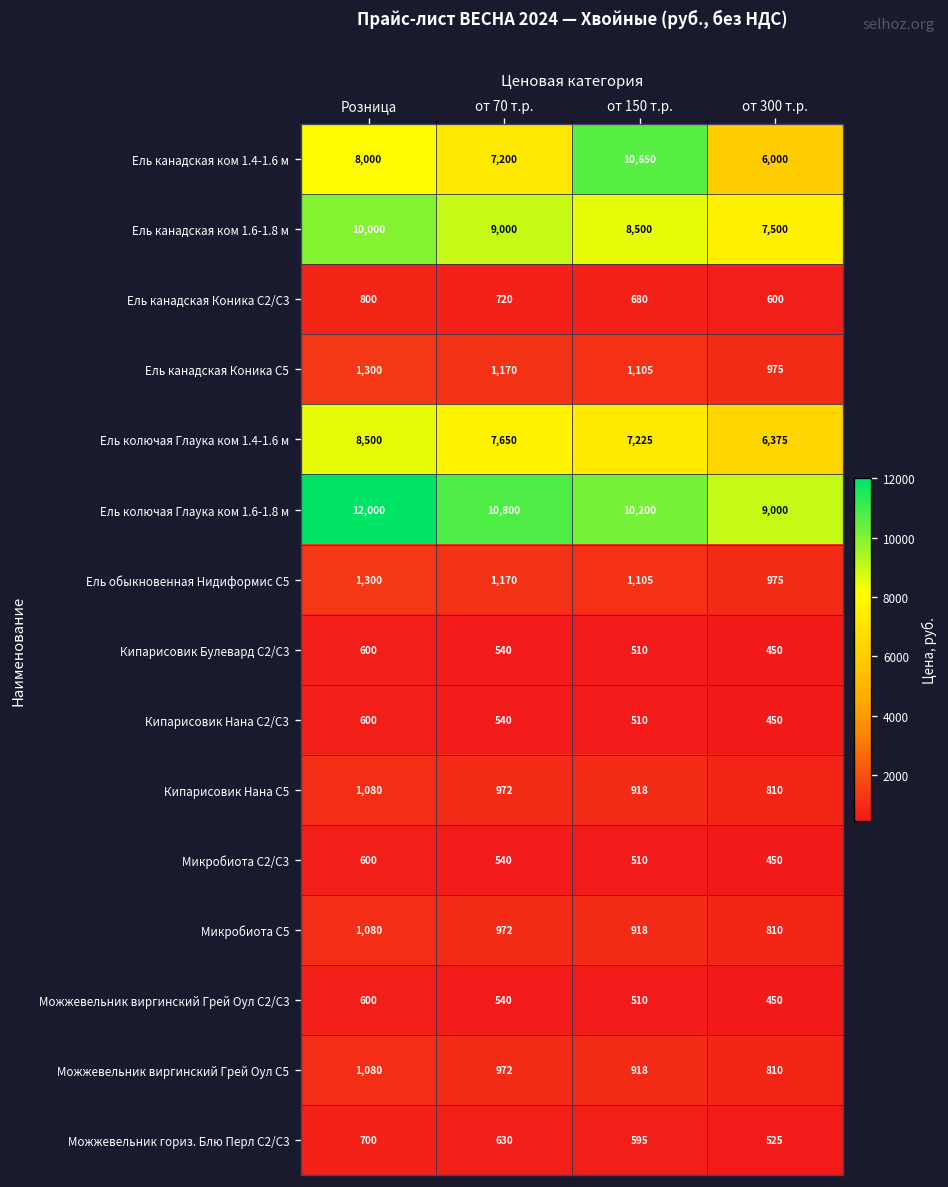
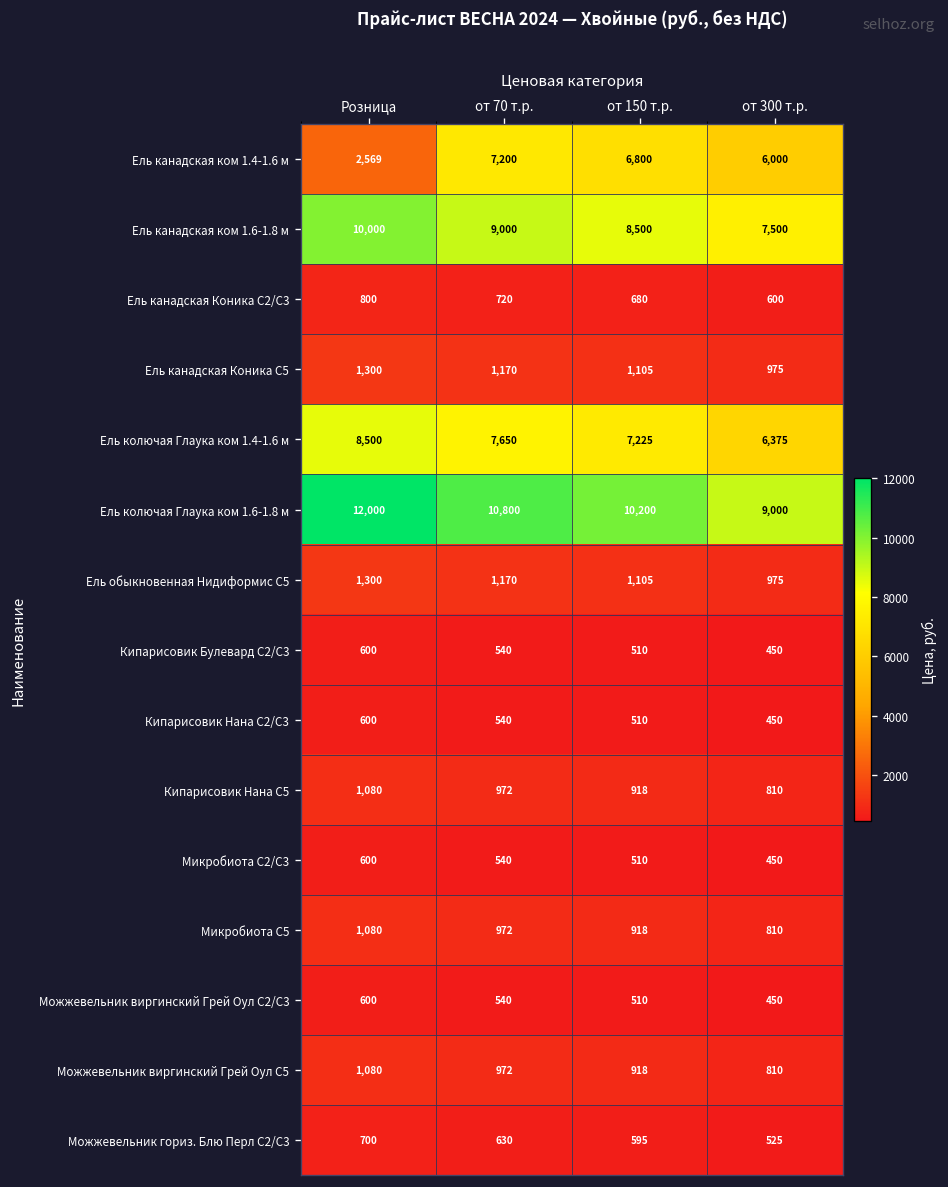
Ель канадская ком 1.4-1.6 м, Розница: 8,000 -> 2,569
Ель канадская ком 1.4-1.6 м, от 150 т.р.: 10,650 -> 6,800
